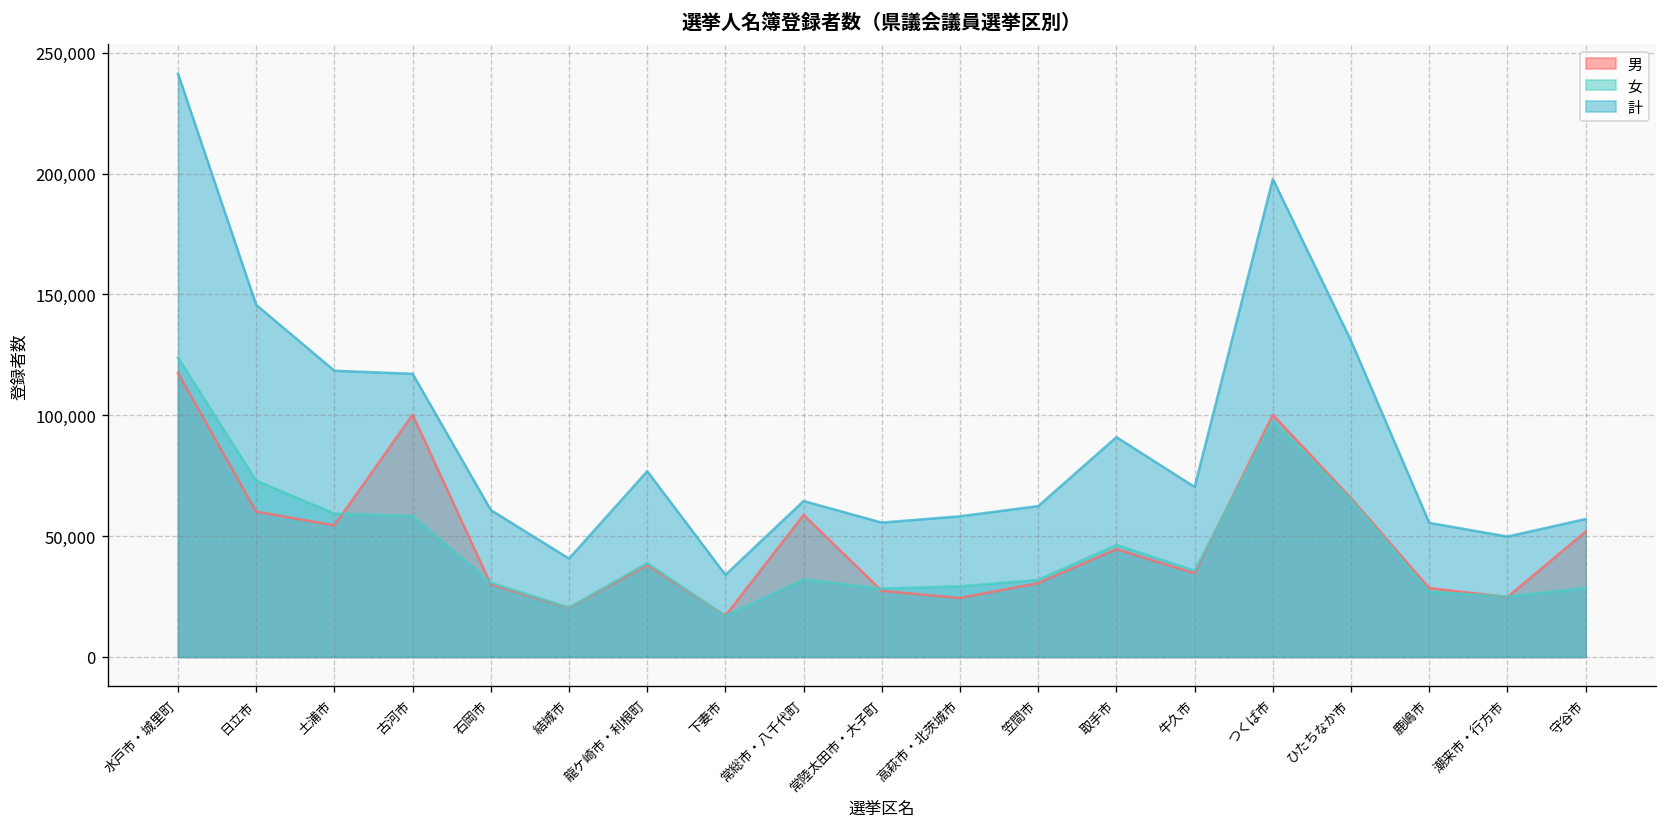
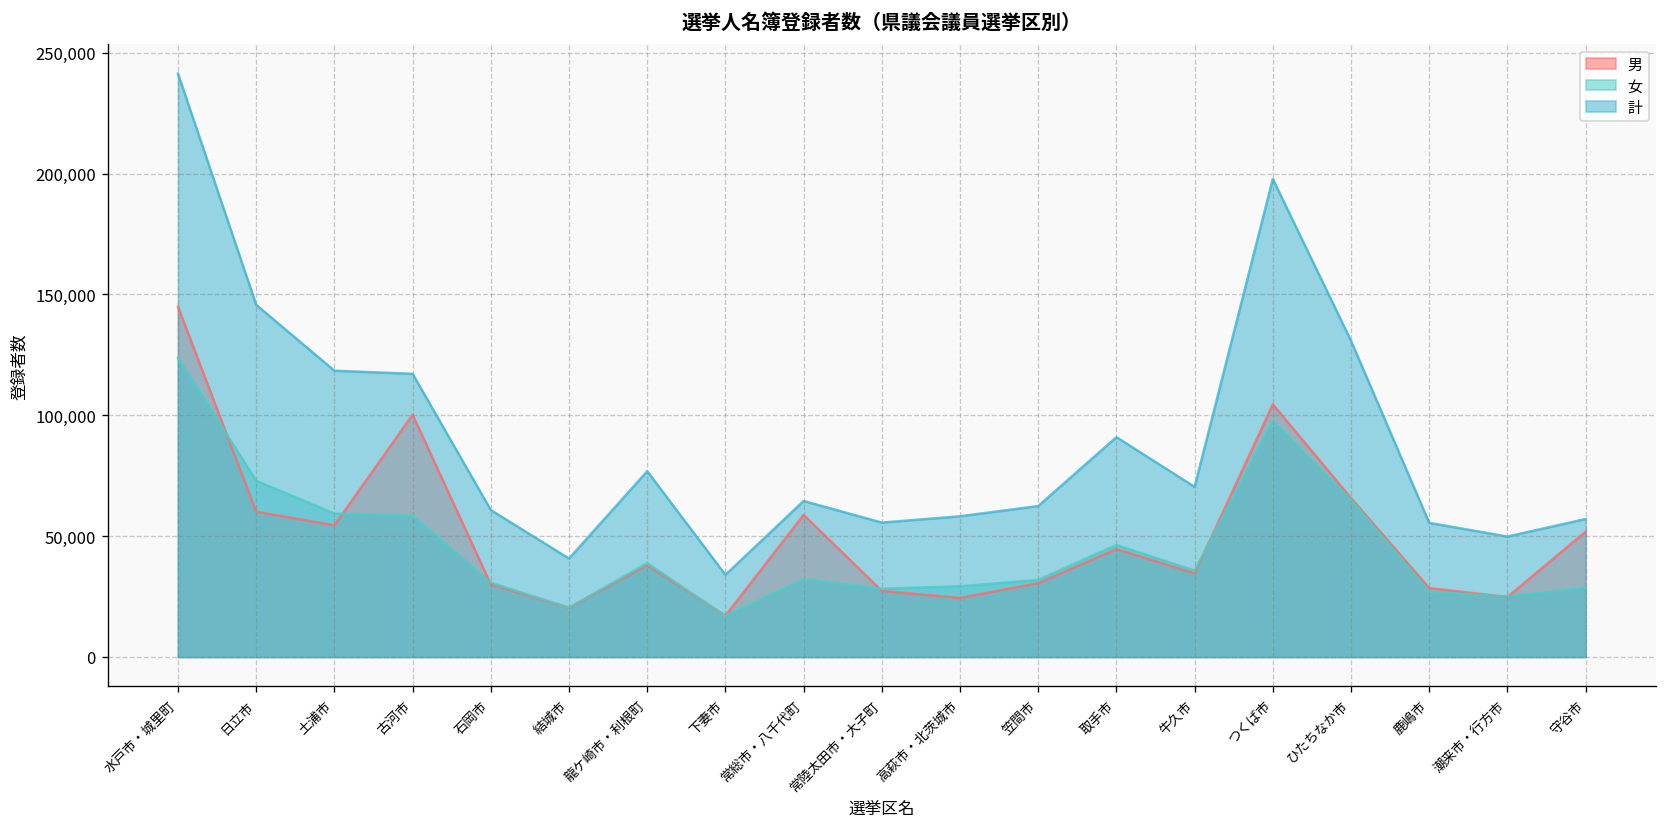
男, 水戸市・城里町: 118,000 -> 145,000
男, つくば市: 100,000 -> 105,000
